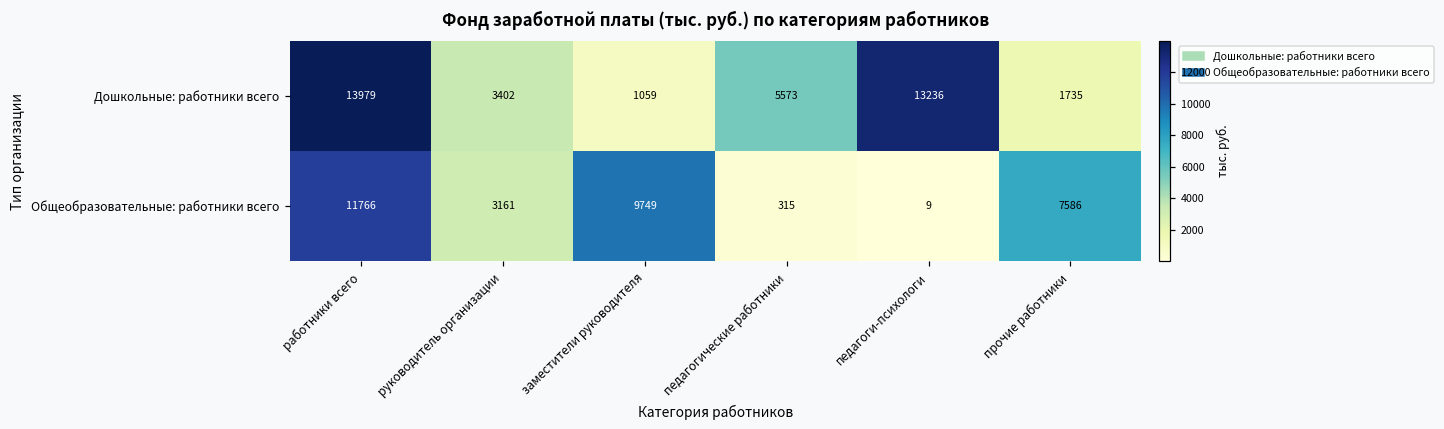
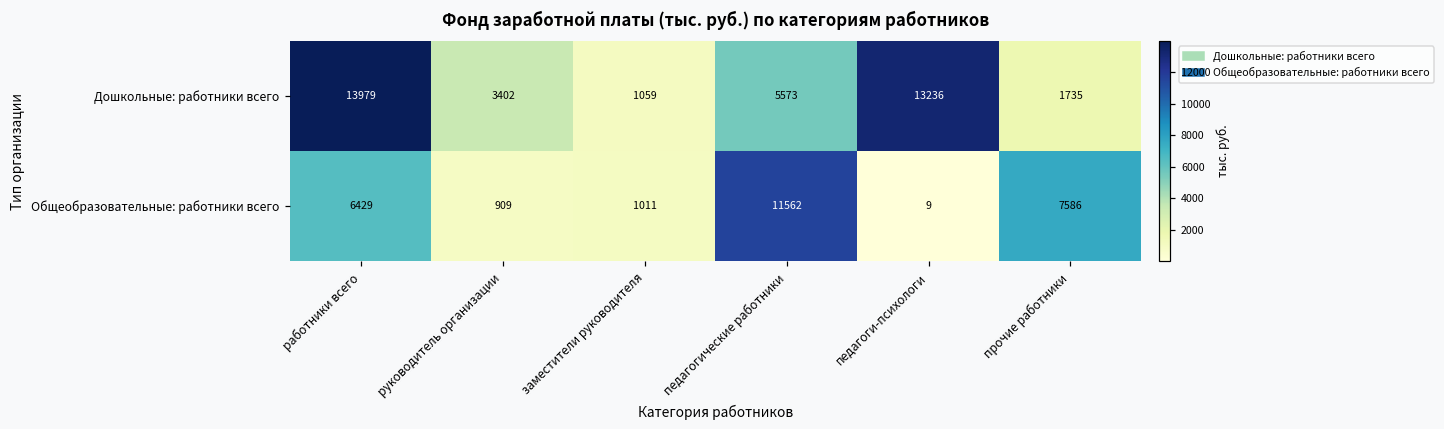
Общеобразовательные: работники всего, работники всего: 11766 -> 6429
Общеобразовательные: работники всего, руководитель организации: 3161 -> 909
Общеобразовательные: работники всего, заместители руководителя: 9749 -> 1011
Общеобразовательные: работники всего, педагогические работники: 315 -> 11562
